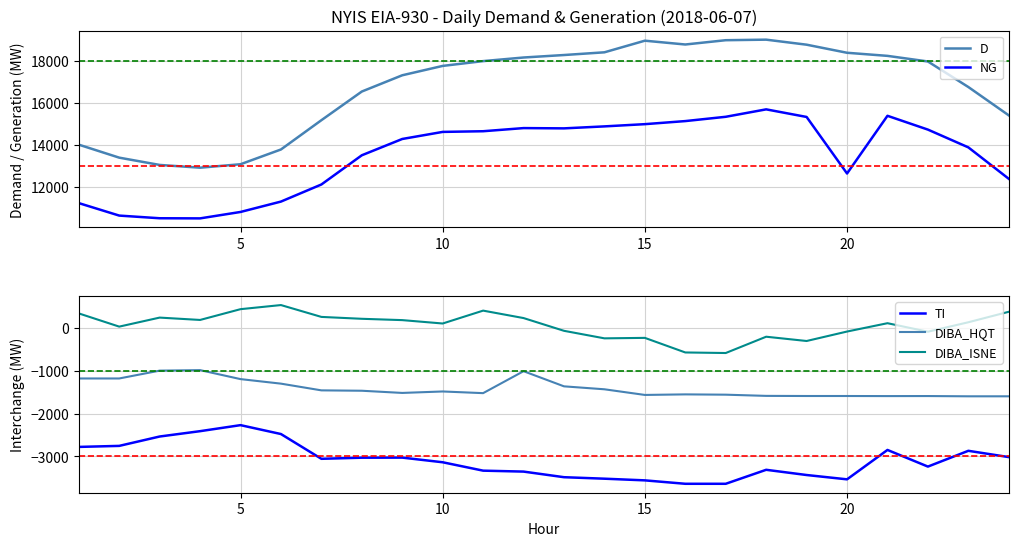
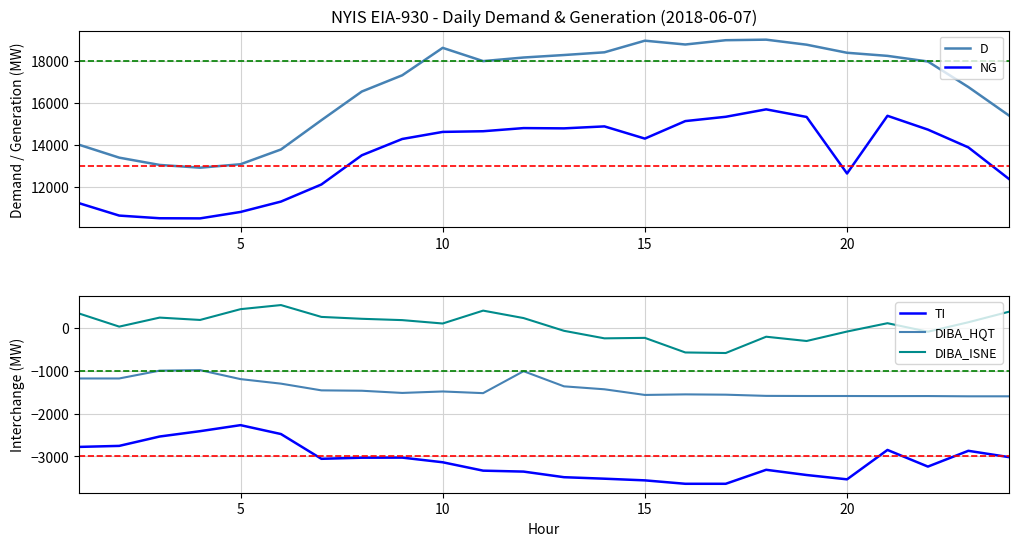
NYIS EIA-930 - Daily Demand & Generation (2018-06-07), D, 10: 17800 -> 18600
NYIS EIA-930 - Daily Demand & Generation (2018-06-07), NG, 15: 15000 -> 14300
